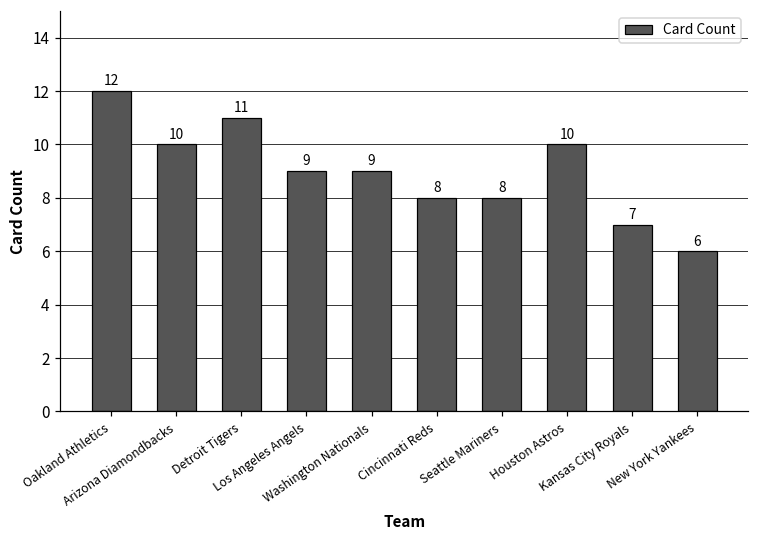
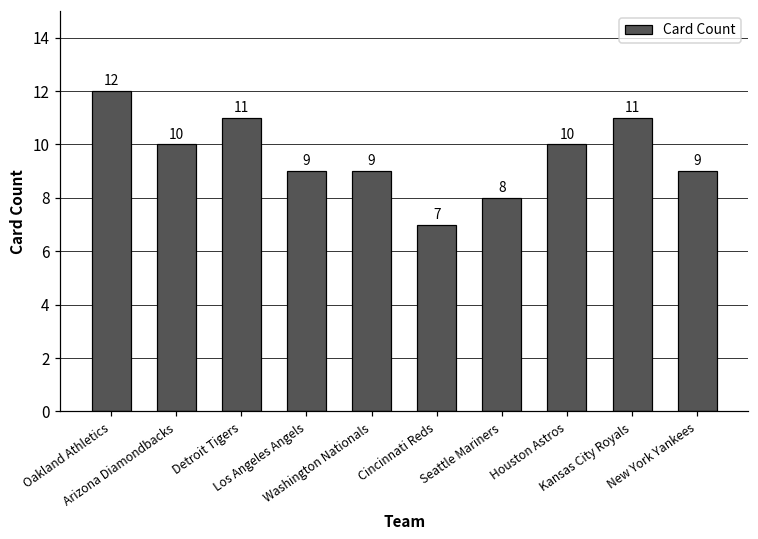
Cincinnati Reds: 8 -> 7
Kansas City Royals: 7 -> 11
New York Yankees: 6 -> 9
